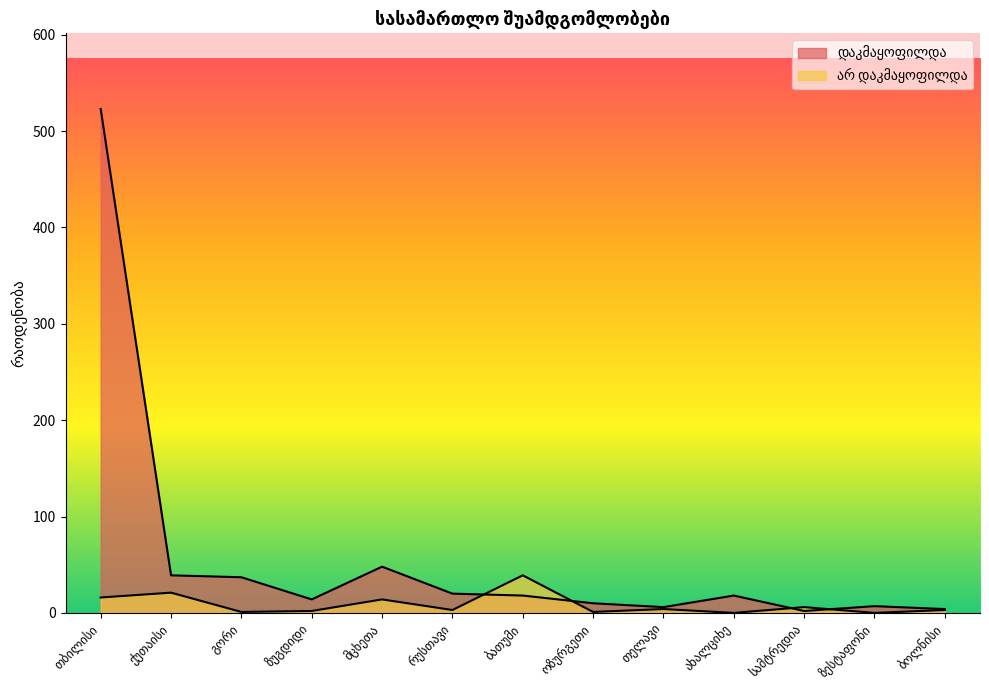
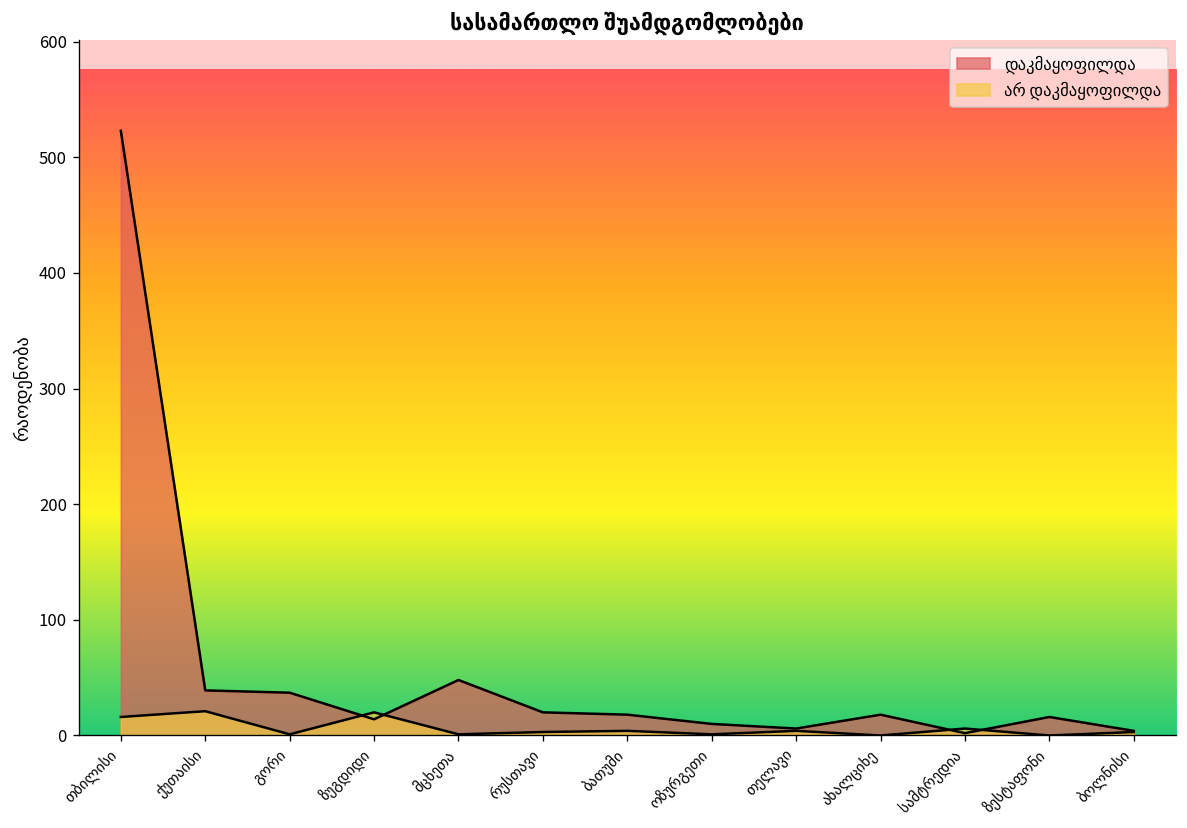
არ დაკმაყოფილდა, ზუგდიდი: 0 -> 20
არ დაკმაყოფილდა, მცხეთა: 10 -> 0
არ დაკმაყოფილდა, ბათუმი: 40 -> 0
დაკმაყოფილდა, ზესტაფონი: 10 -> 20
